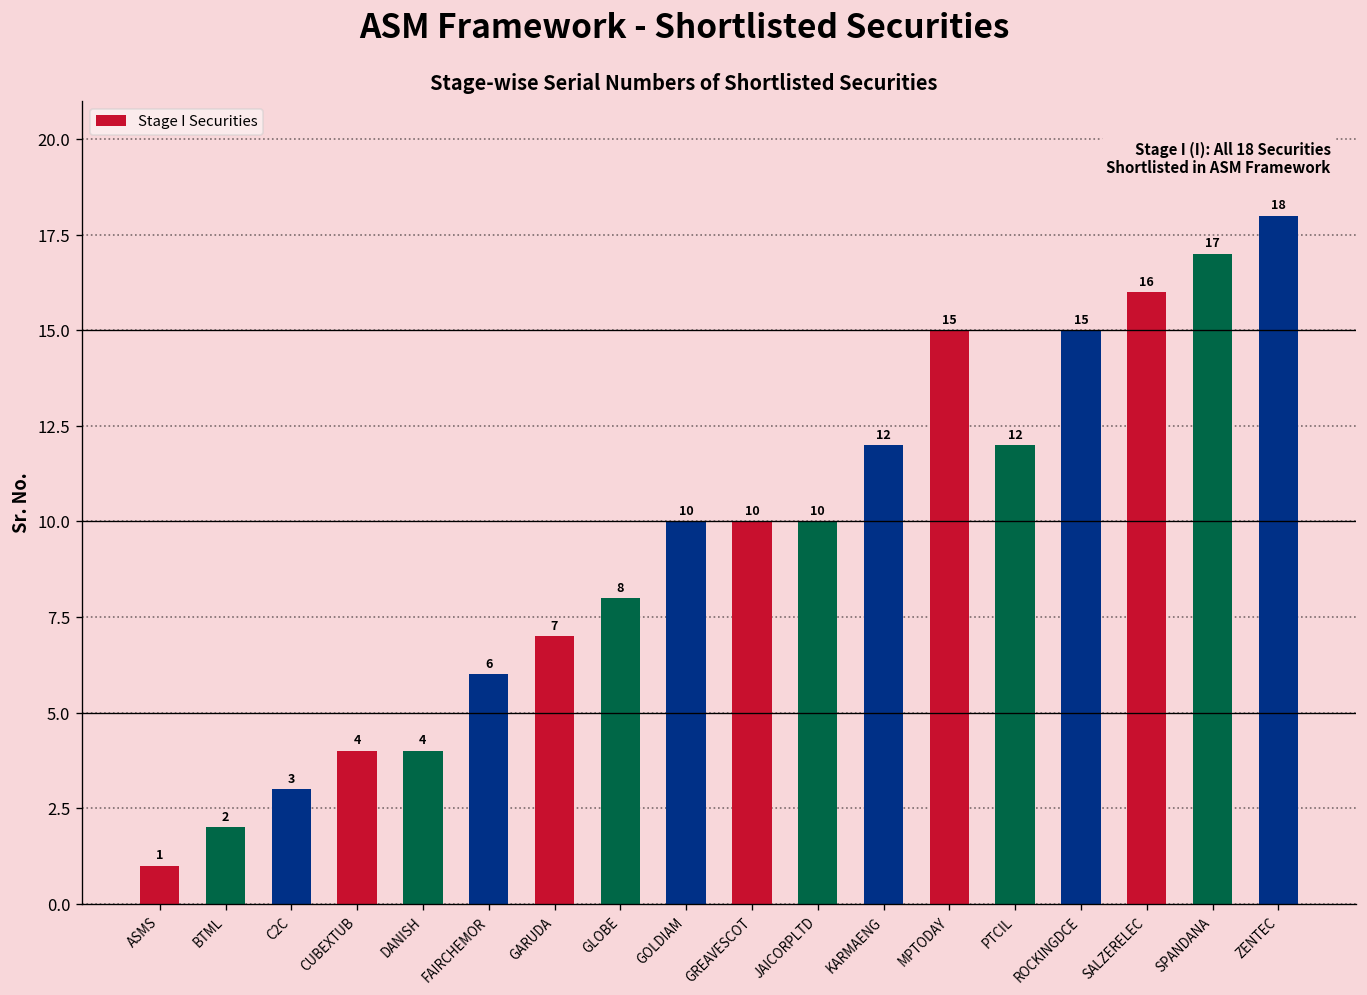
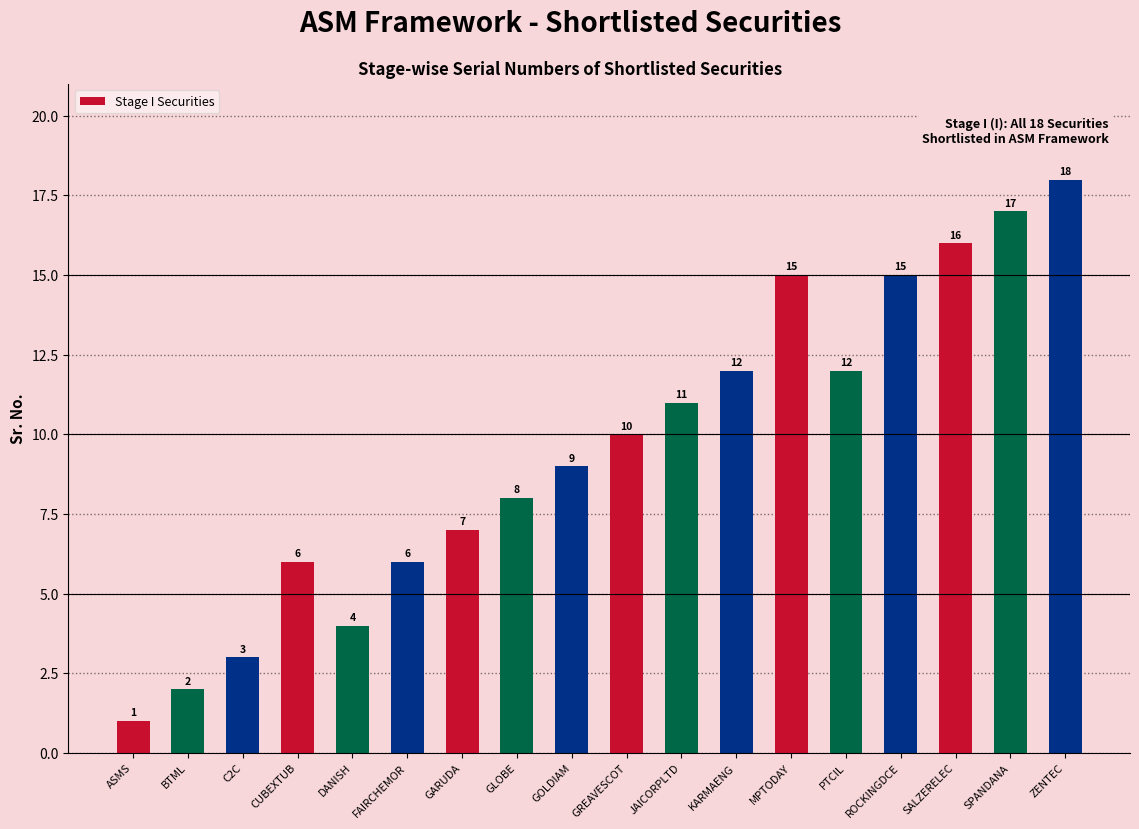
CUBEXTUB: 4 -> 6
GOLDIAM: 10 -> 9
JAICORPLTD: 10 -> 11
